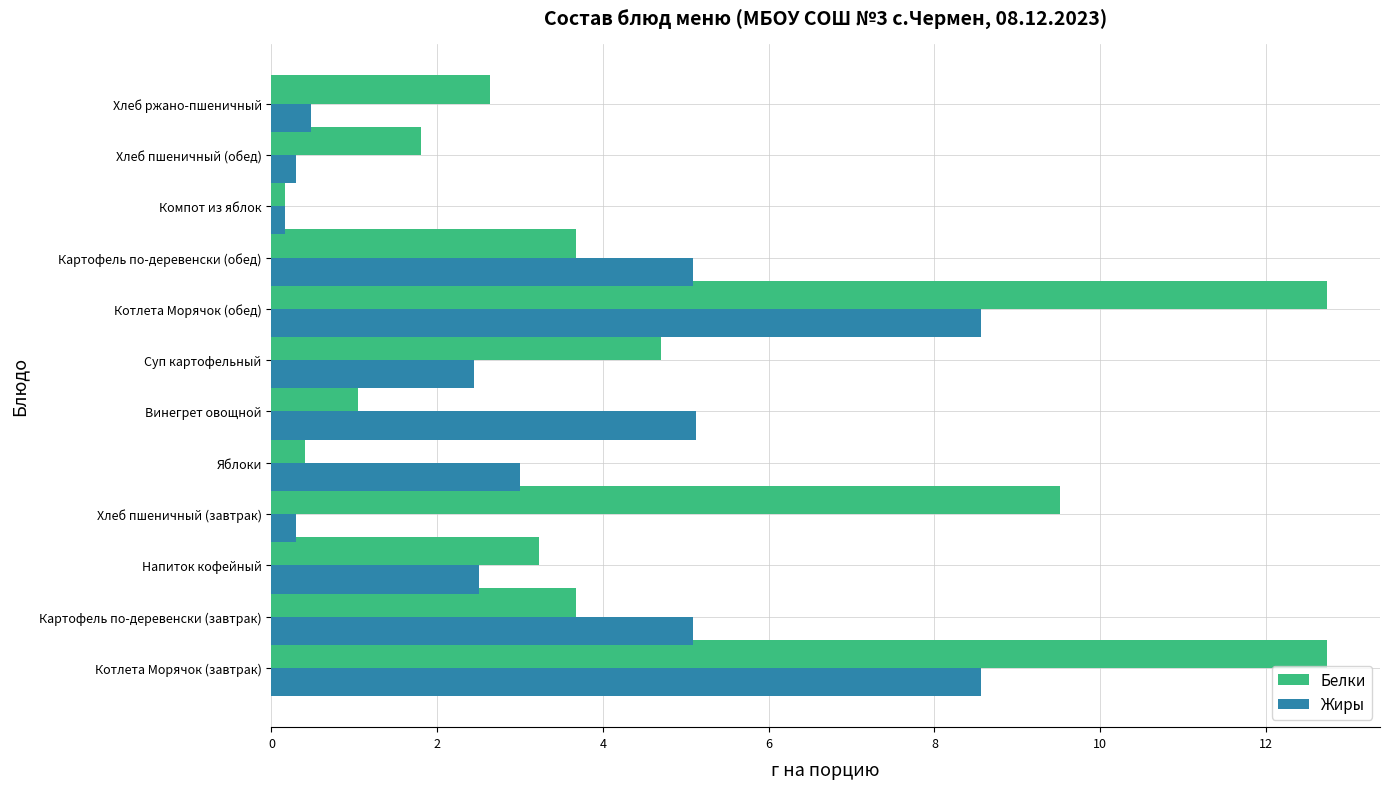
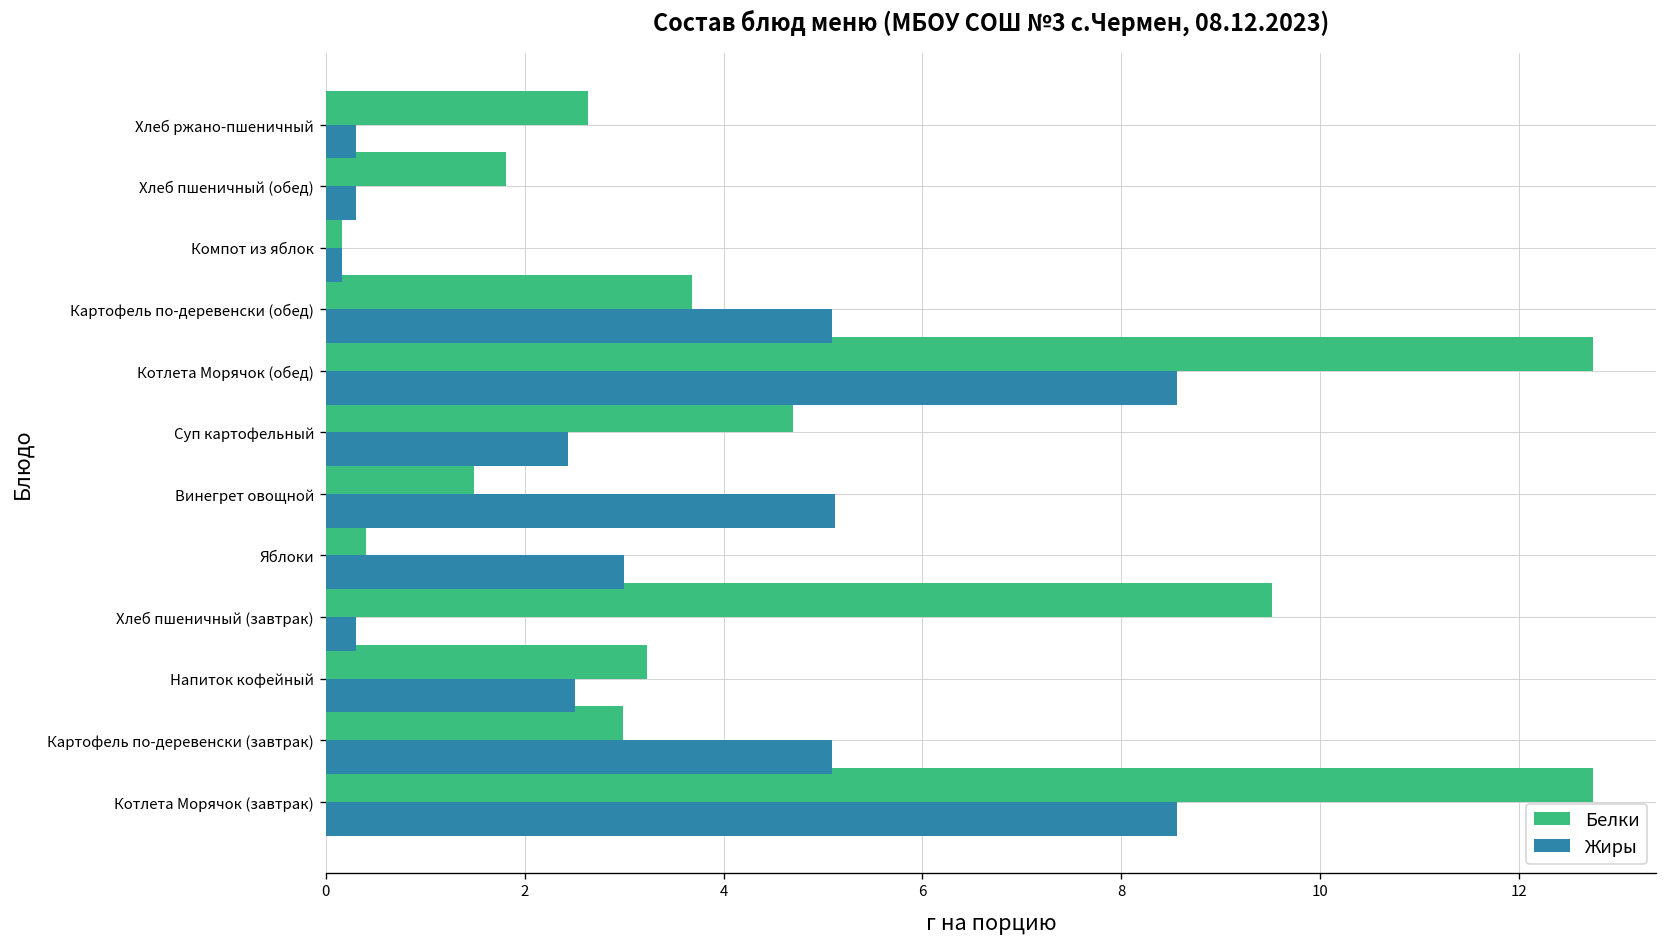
Жиры, Хлеб ржано-пшеничный: 0.5 -> 0.3
Белки, Винегрет овощной: 1.1 -> 1.5
Белки, Картофель по-деревенски (завтрак): 3.7 -> 3.0
